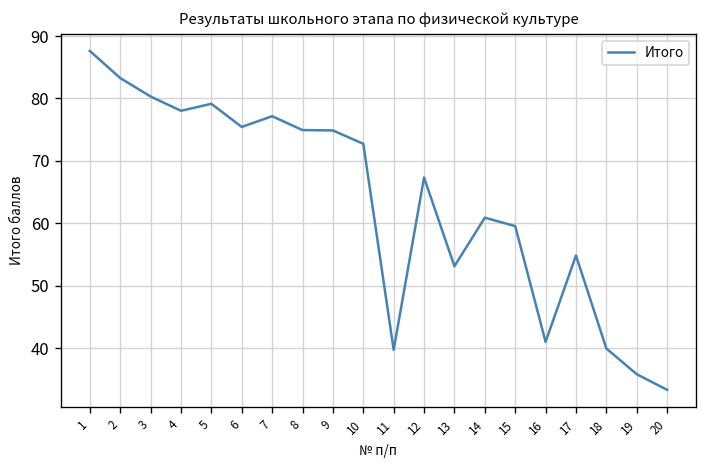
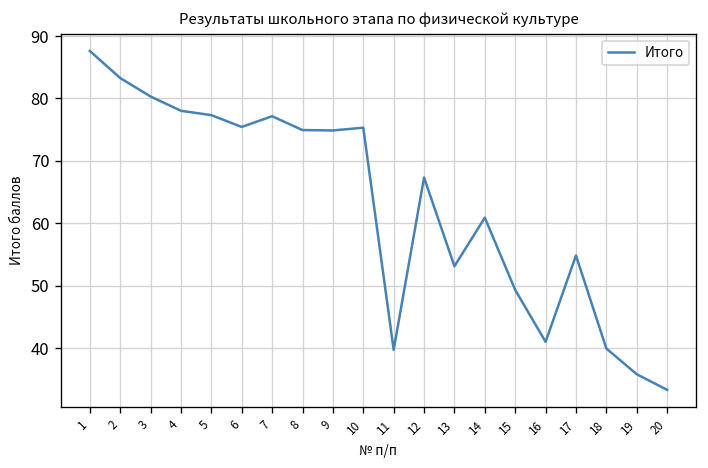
5: 79 -> 77
10: 73 -> 75
15: 60 -> 49
